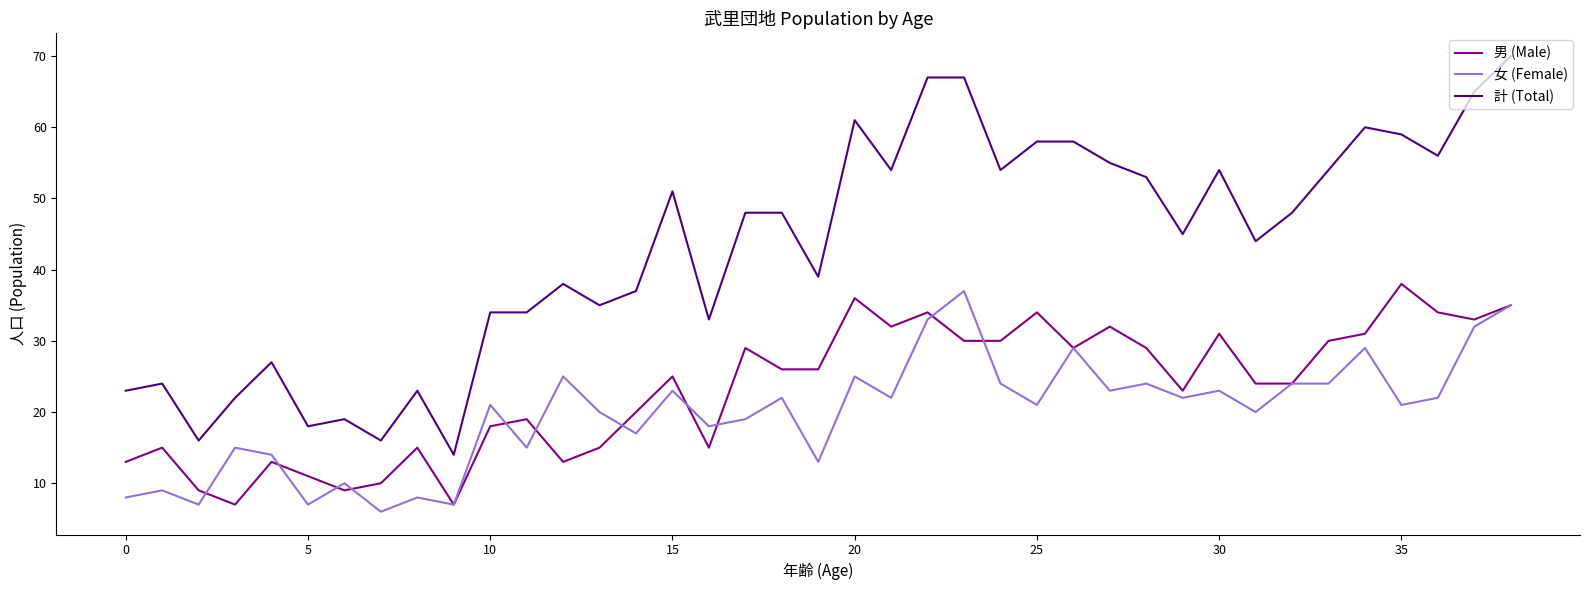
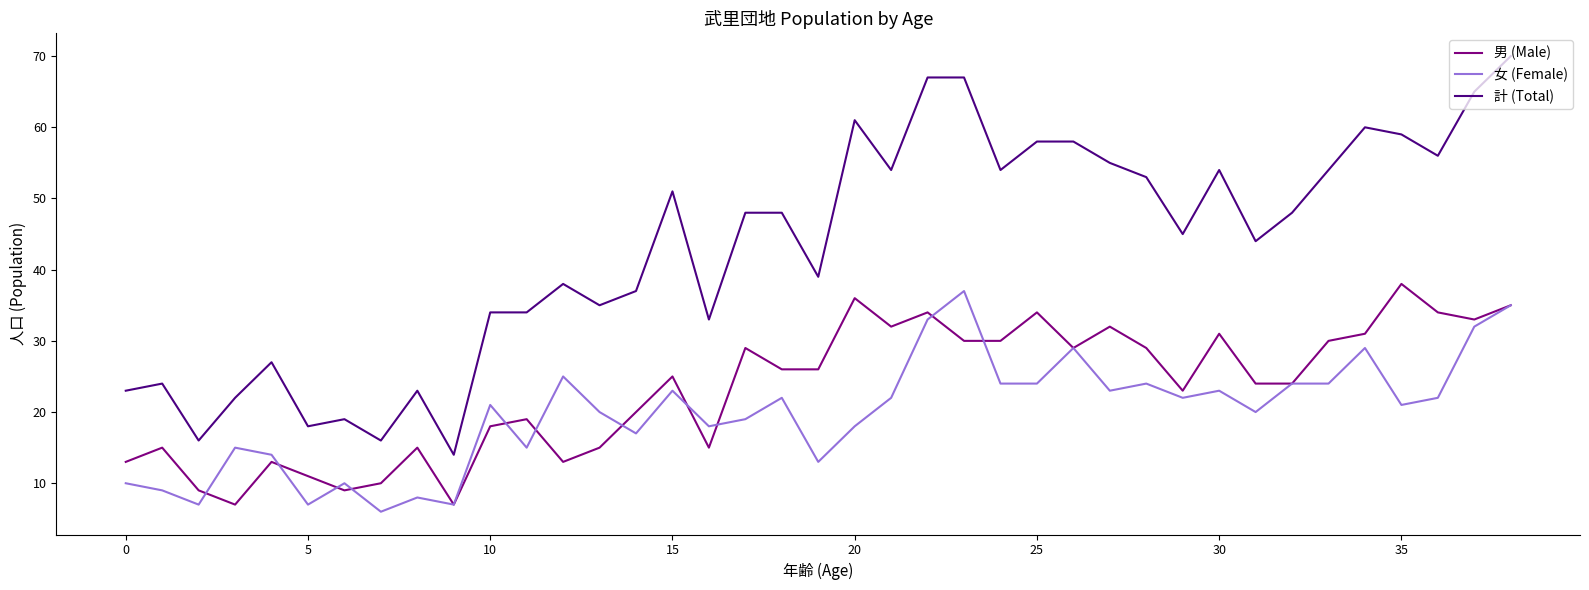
女 (Female), 0: 8 -> 10
女 (Female), 20: 25 -> 18
女 (Female), 25: 21 -> 24
